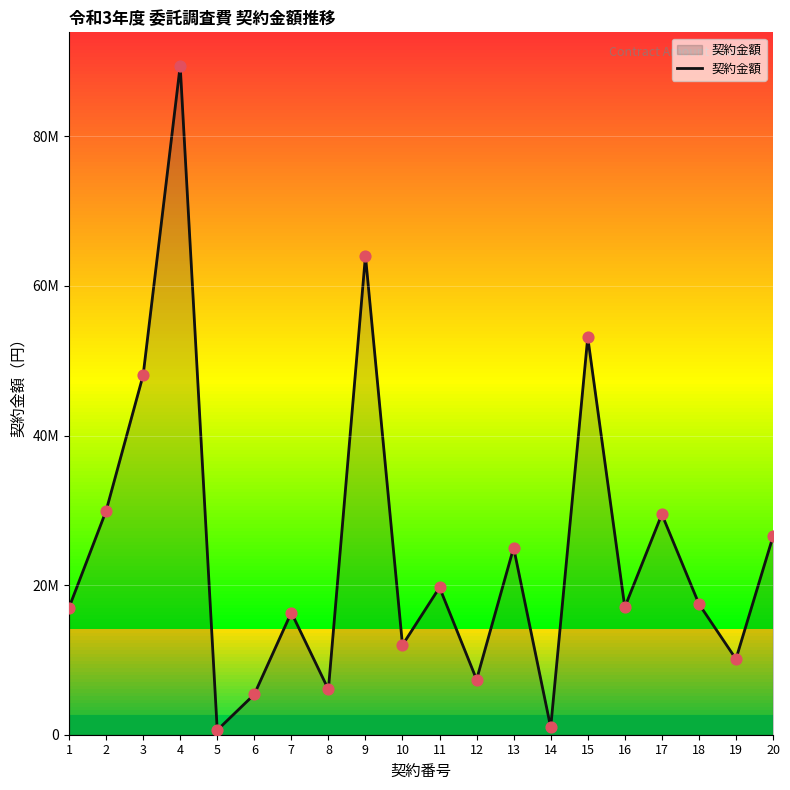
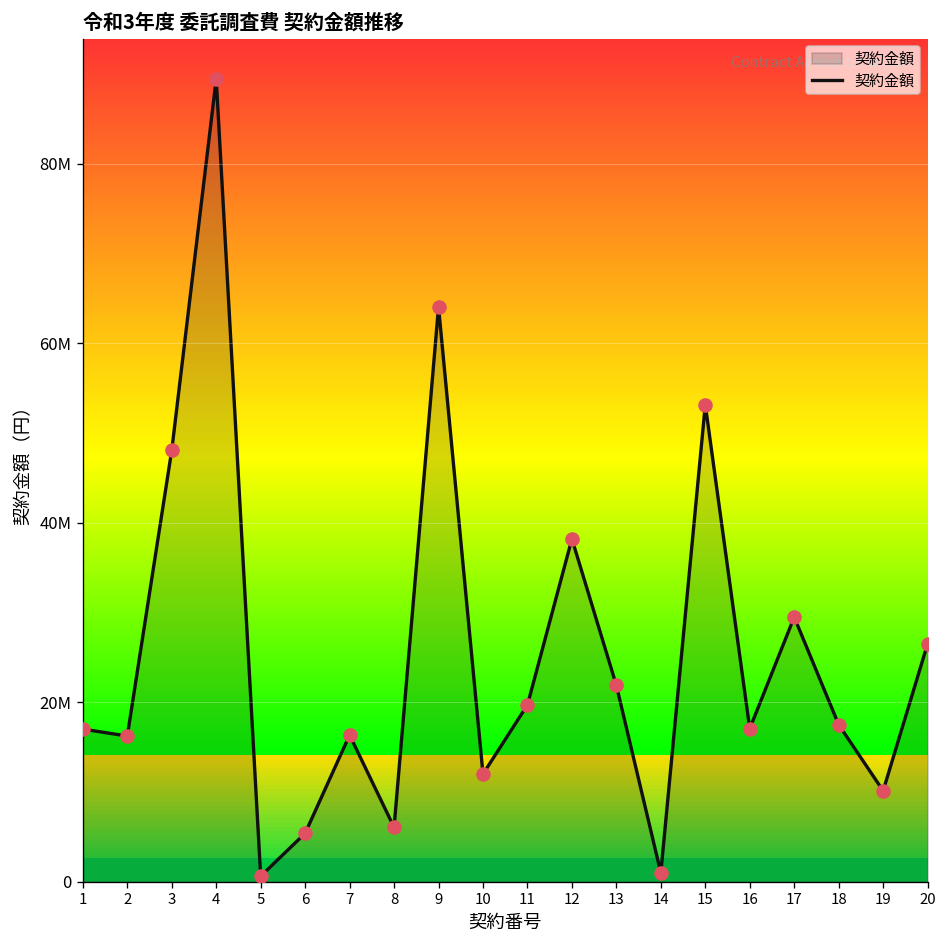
契約金額, 2: 30000000 -> 16000000
契約金額, 12: 7000000 -> 38000000
契約金額, 13: 25000000 -> 22000000
